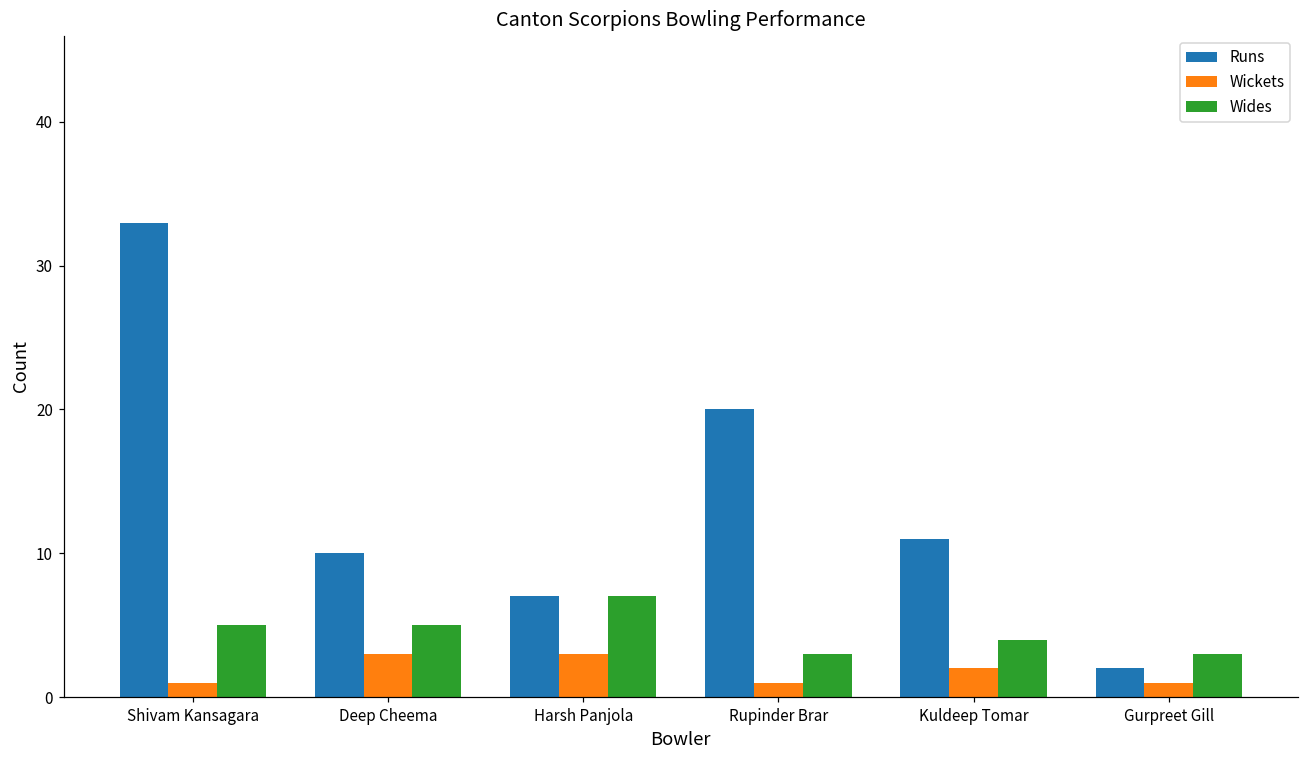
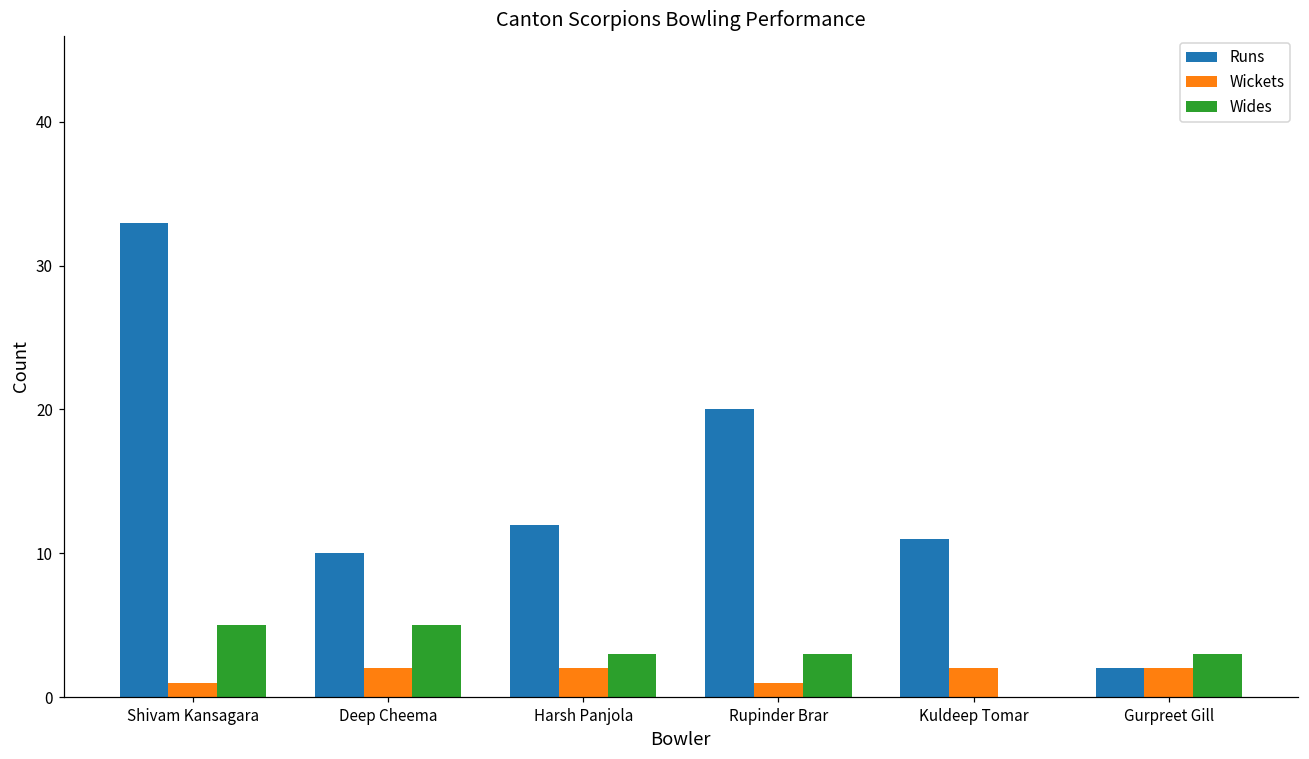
Wickets, Deep Cheema: 3 -> 2
Runs, Harsh Panjola: 7 -> 12
Wickets, Harsh Panjola: 3 -> 2
Wides, Harsh Panjola: 7 -> 3
Wides, Kuldeep Tomar: 4 -> 0
Wickets, Gurpreet Gill: 1 -> 2
